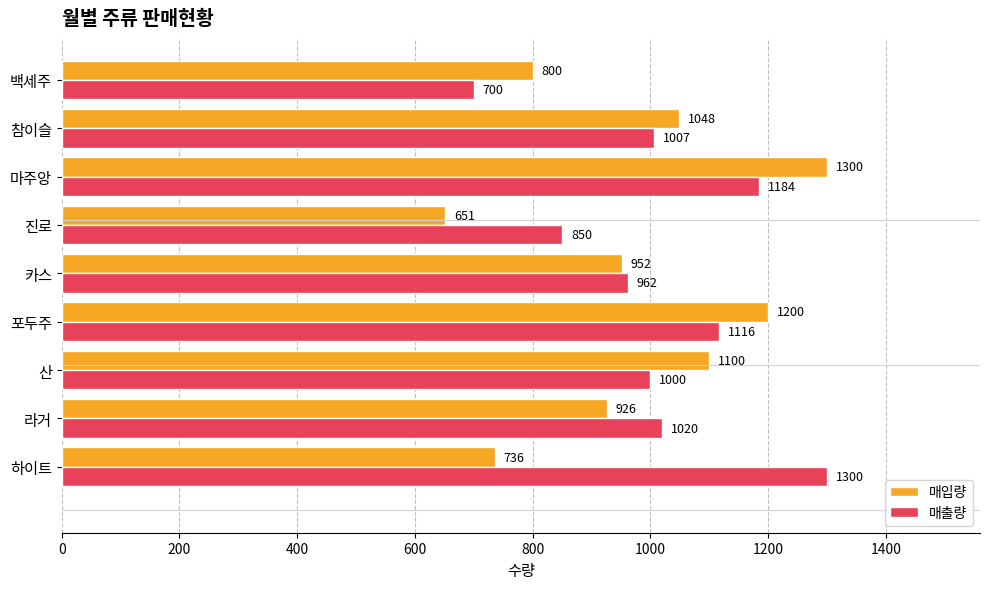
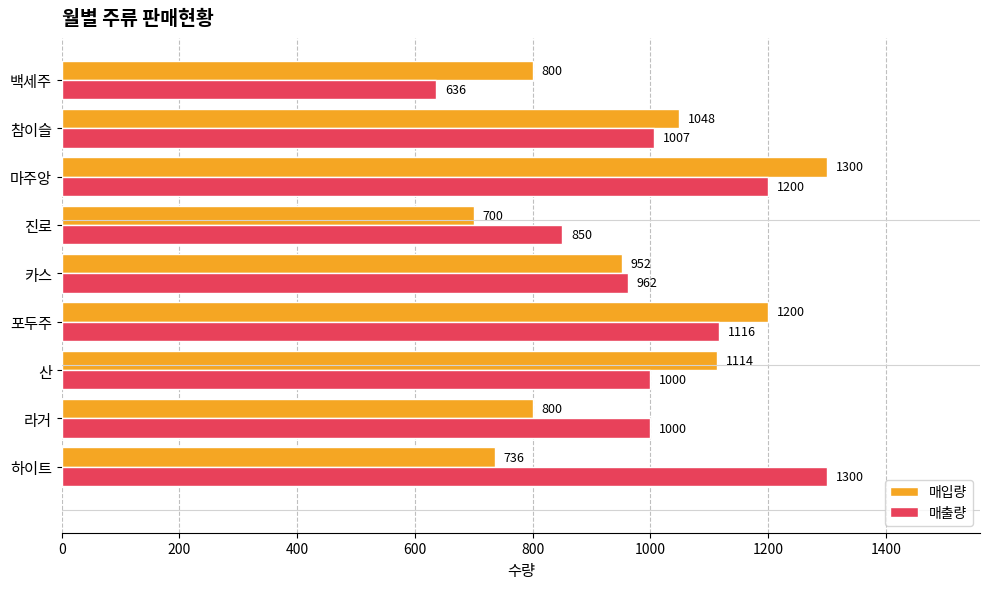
매출량, 백세주: 700 -> 636
매출량, 마주앙: 1184 -> 1200
매입량, 진로: 651 -> 700
매입량, 산: 1100 -> 1114
매입량, 라거: 926 -> 800
매출량, 라거: 1020 -> 1000
